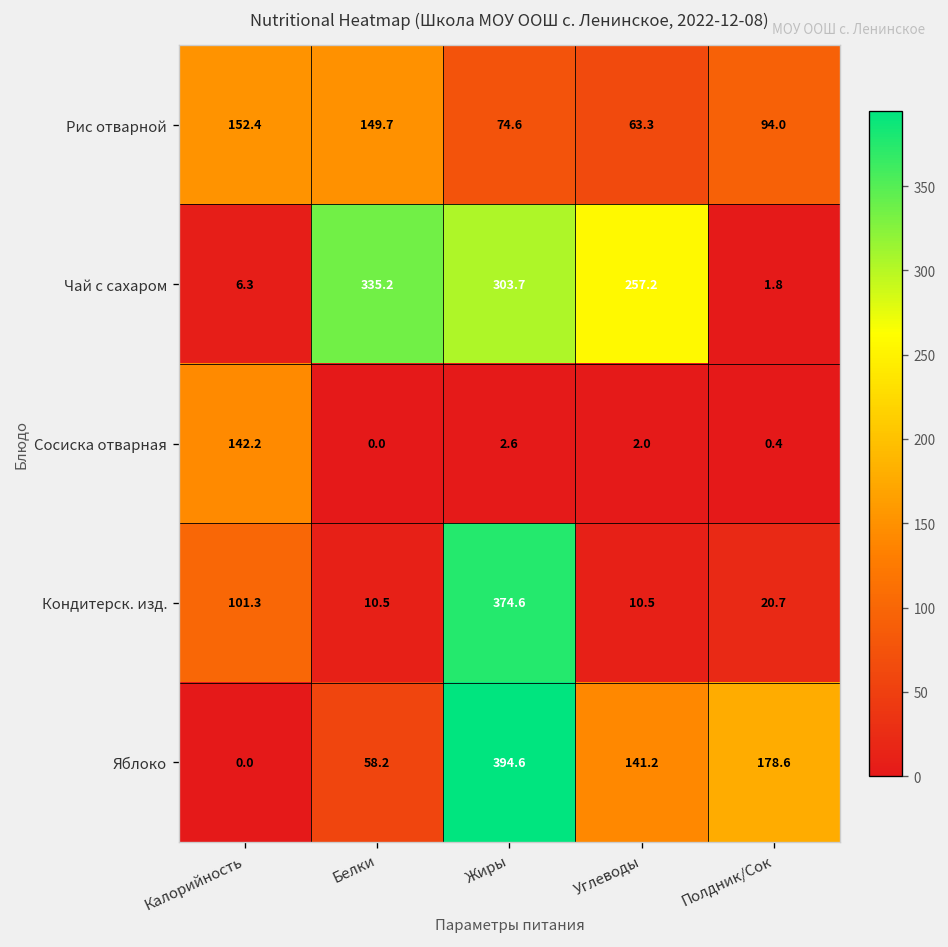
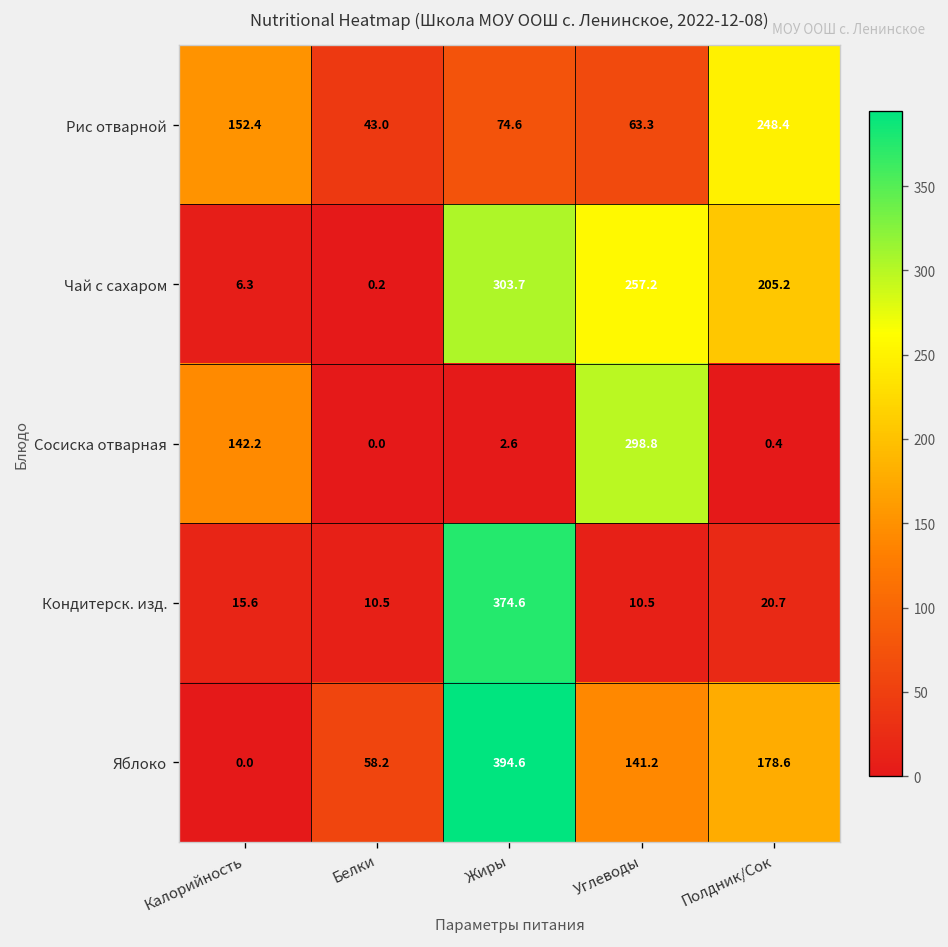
Рис отварной, Белки: 149.7 -> 43.0
Рис отварной, Полдник/Сок: 94.0 -> 248.4
Чай с сахаром, Белки: 335.2 -> 0.2
Чай с сахаром, Полдник/Сок: 1.8 -> 205.2
Сосиска отварная, Углеводы: 2.0 -> 298.8
Кондитерск. изд., Калорийность: 101.3 -> 15.6
